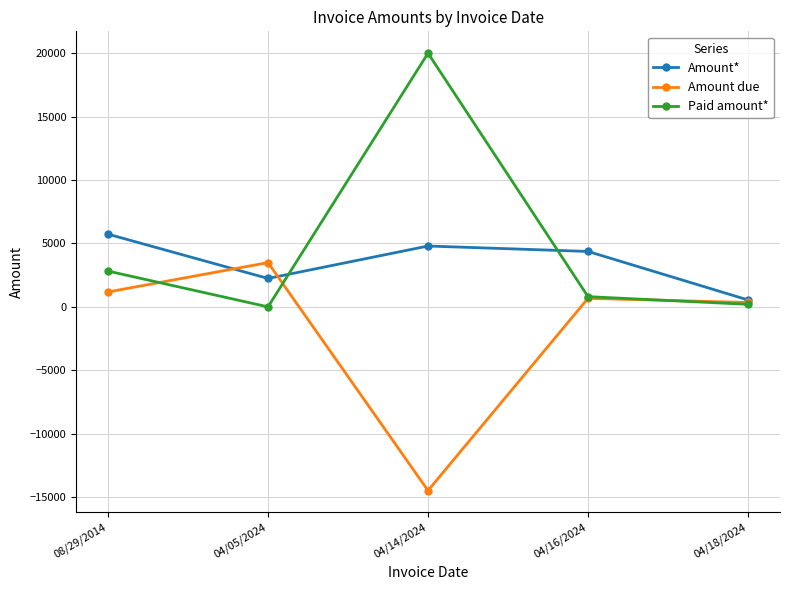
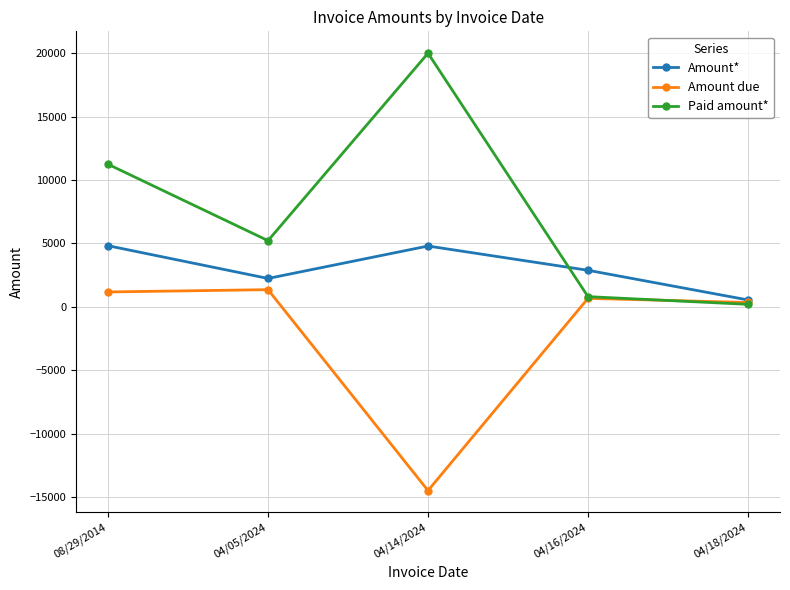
Amount*, 08/29/2014: 5700 -> 4800
Paid amount*, 08/29/2014: 2800 -> 11200
Amount due, 04/05/2024: 3500 -> 1400
Paid amount*, 04/05/2024: 0 -> 5200
Amount*, 04/16/2024: 4400 -> 2900
